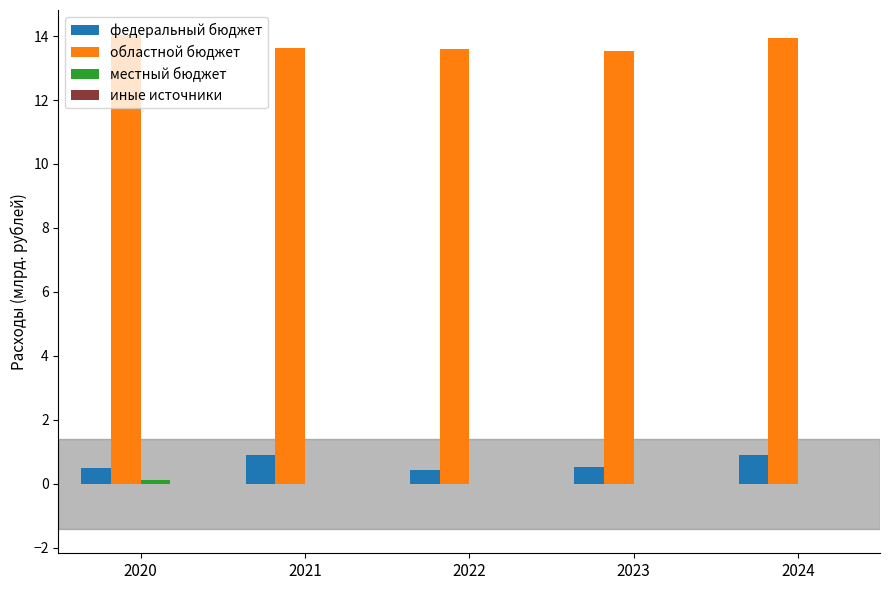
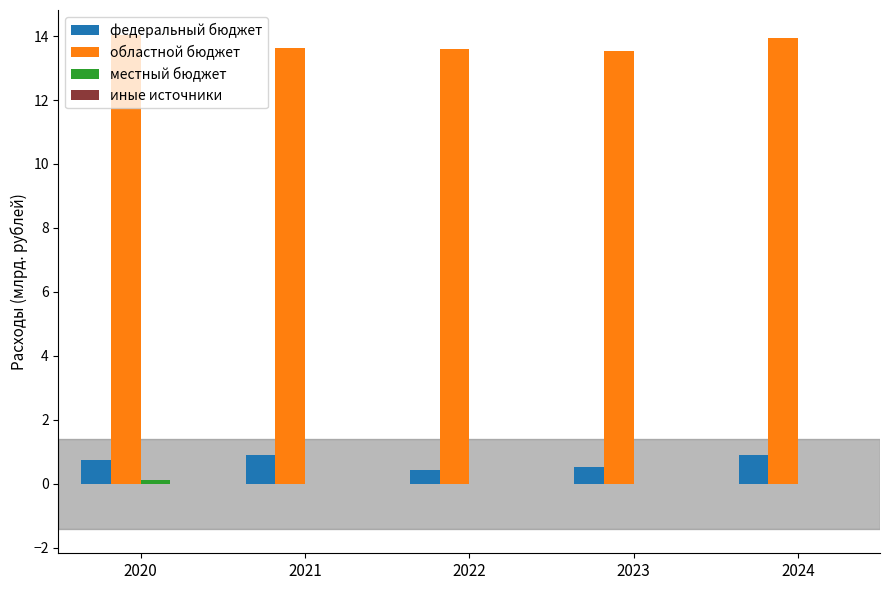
федеральный бюджет, 2020: 0.5 -> 0.8
